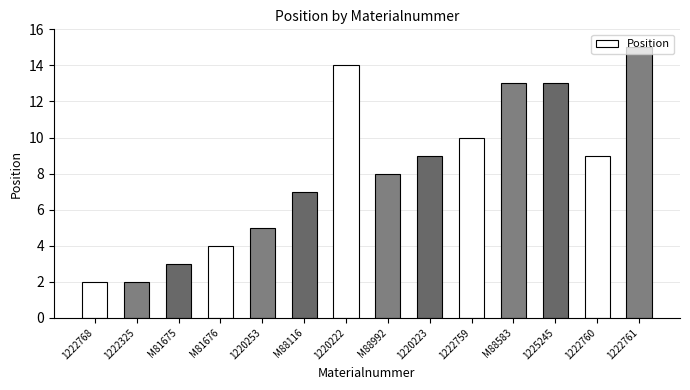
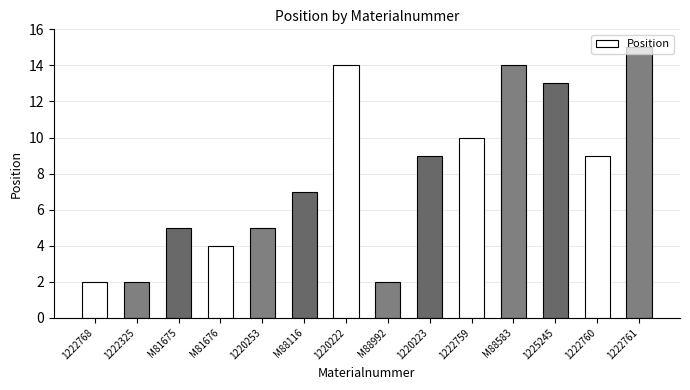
M81675: 3 -> 5
M88992: 8 -> 2
M88583: 13 -> 14
